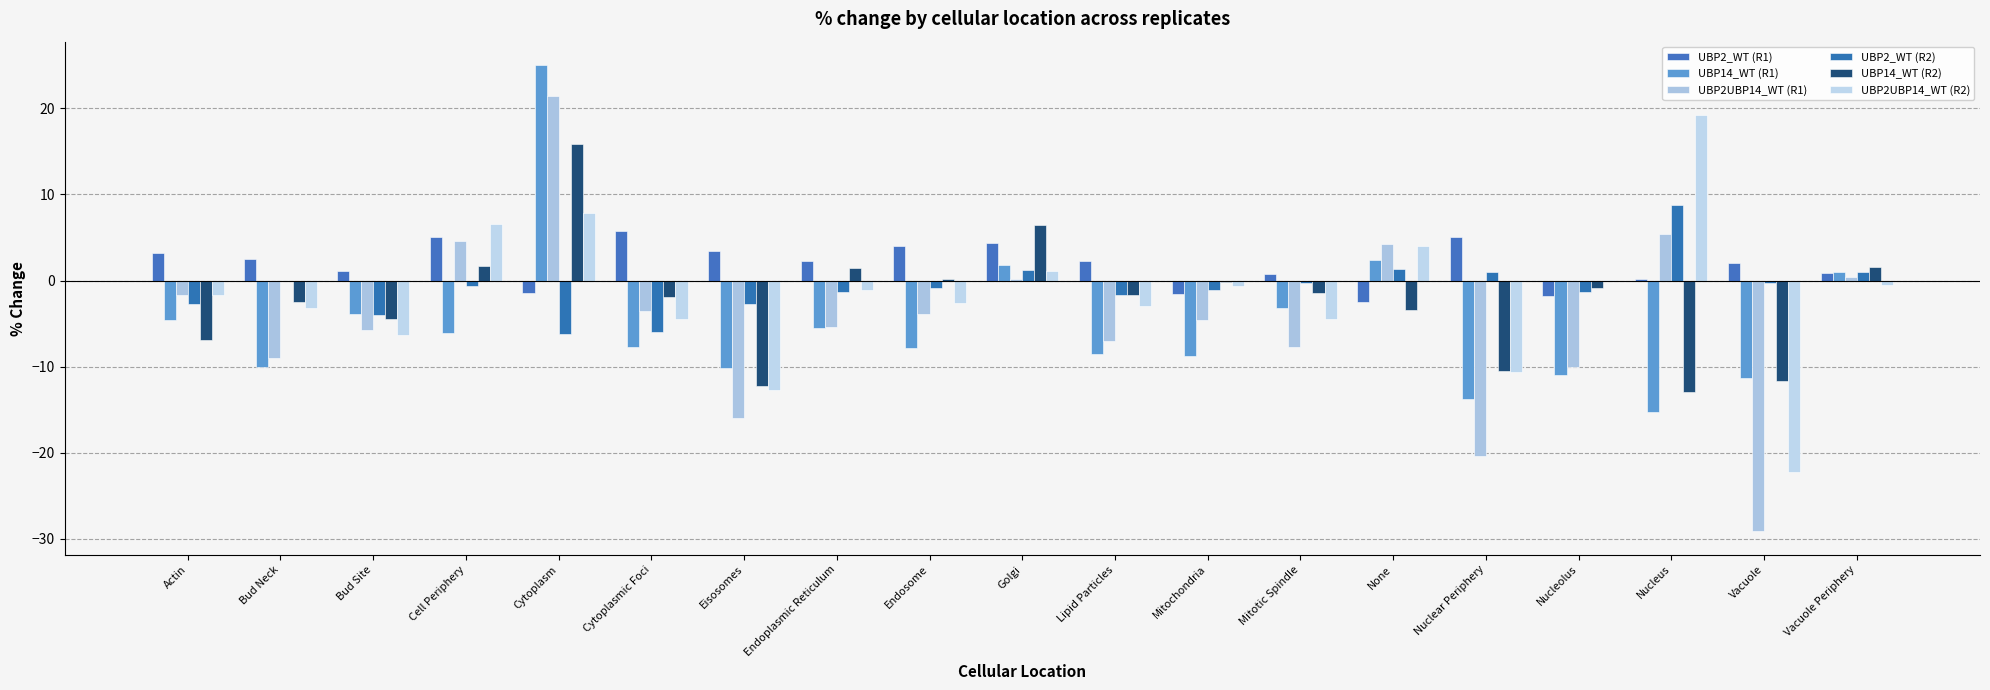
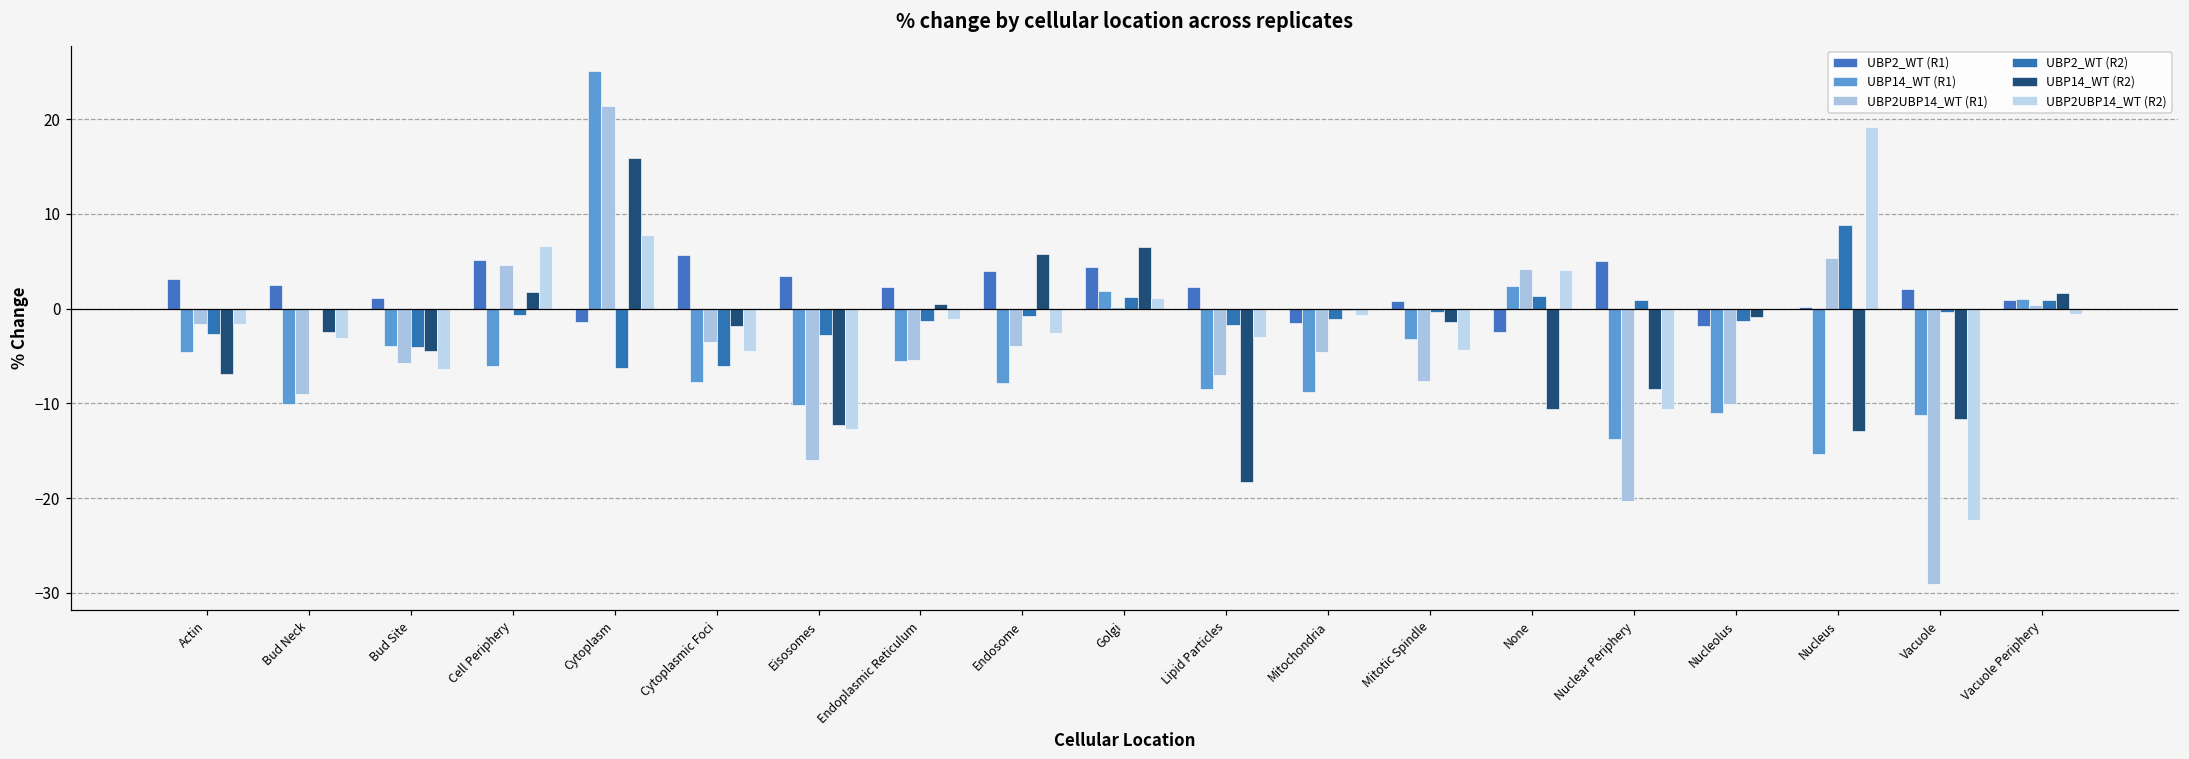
UBP14_WT (R2), Endoplasmic Reticulum: 1 -> 0
UBP14_WT (R2), Endosome: 0 -> 6
UBP14_WT (R2), Lipid Particles: -2 -> -18
UBP14_WT (R2), None: -3 -> -11
UBP14_WT (R2), Nuclear Periphery: -10 -> -9
